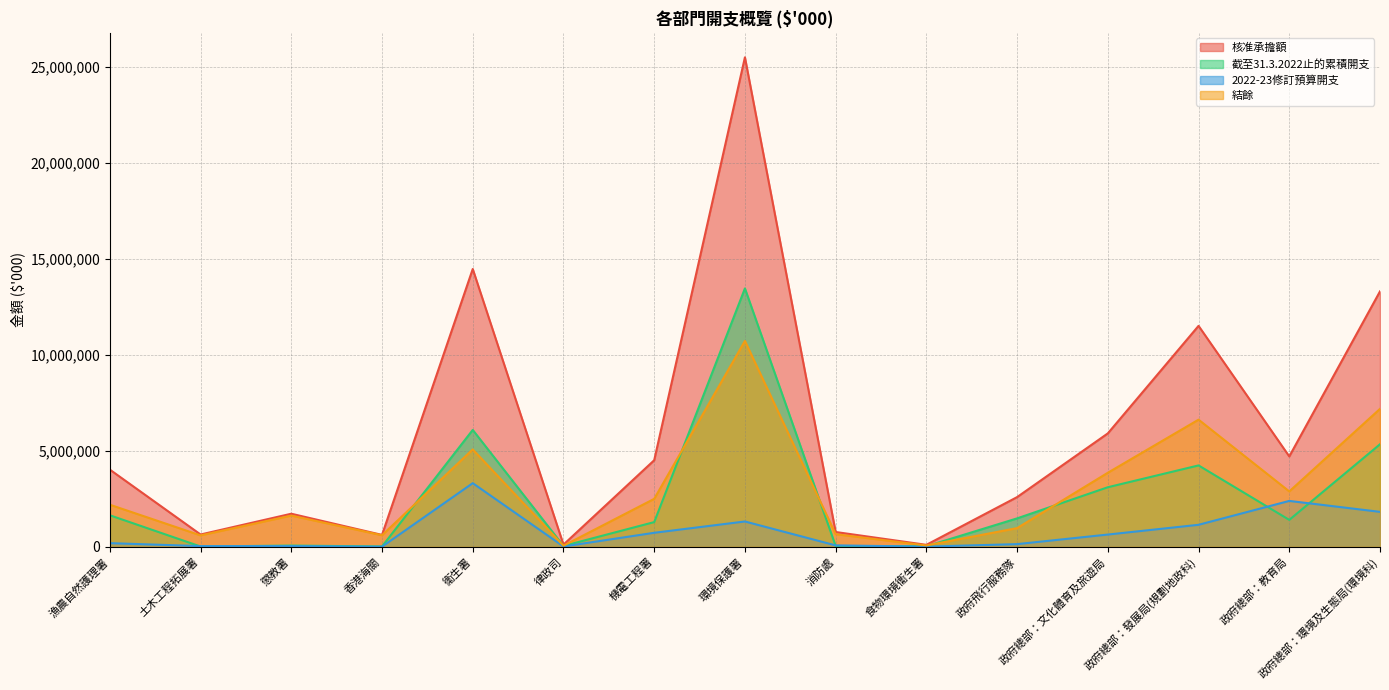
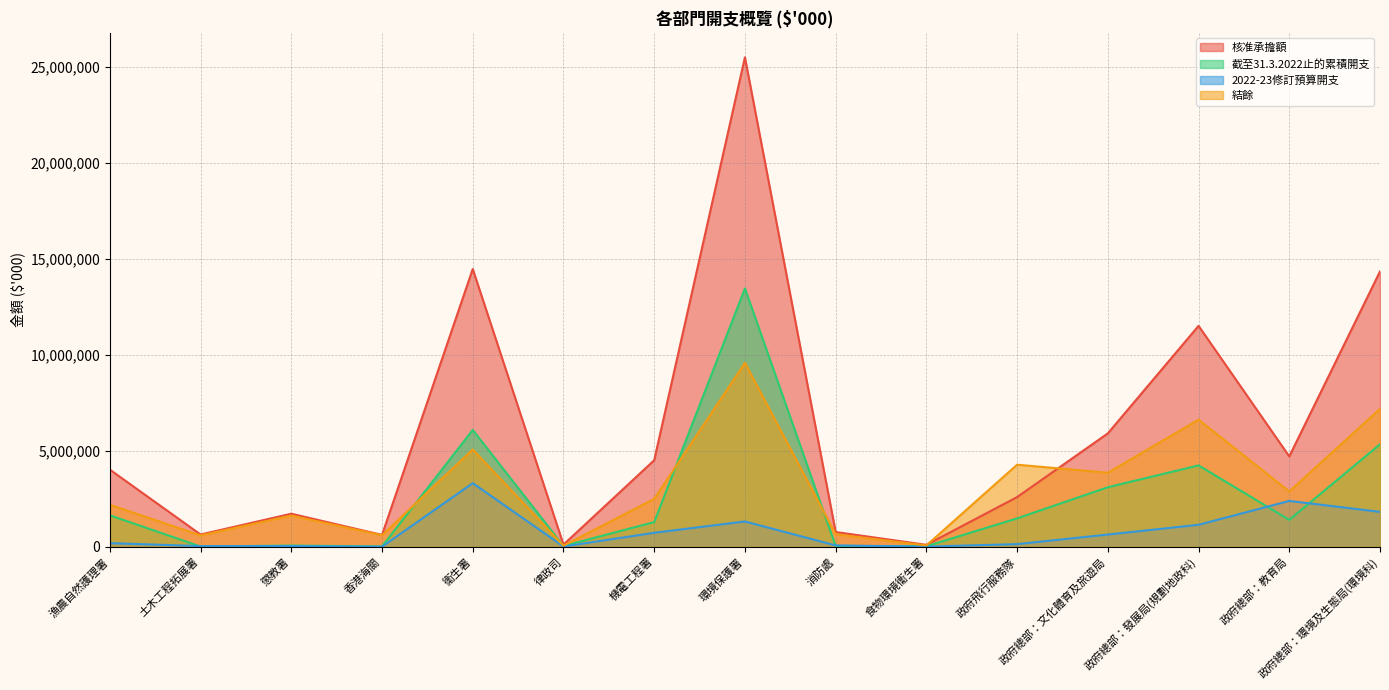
結餘, 環境保護署: 10,700,000 -> 9,600,000
結餘, 政府飛行服務隊: 1,000,000 -> 4,300,000
核准承擔額, 政府總部：環境及生態局(環境科): 13,300,000 -> 14,300,000
